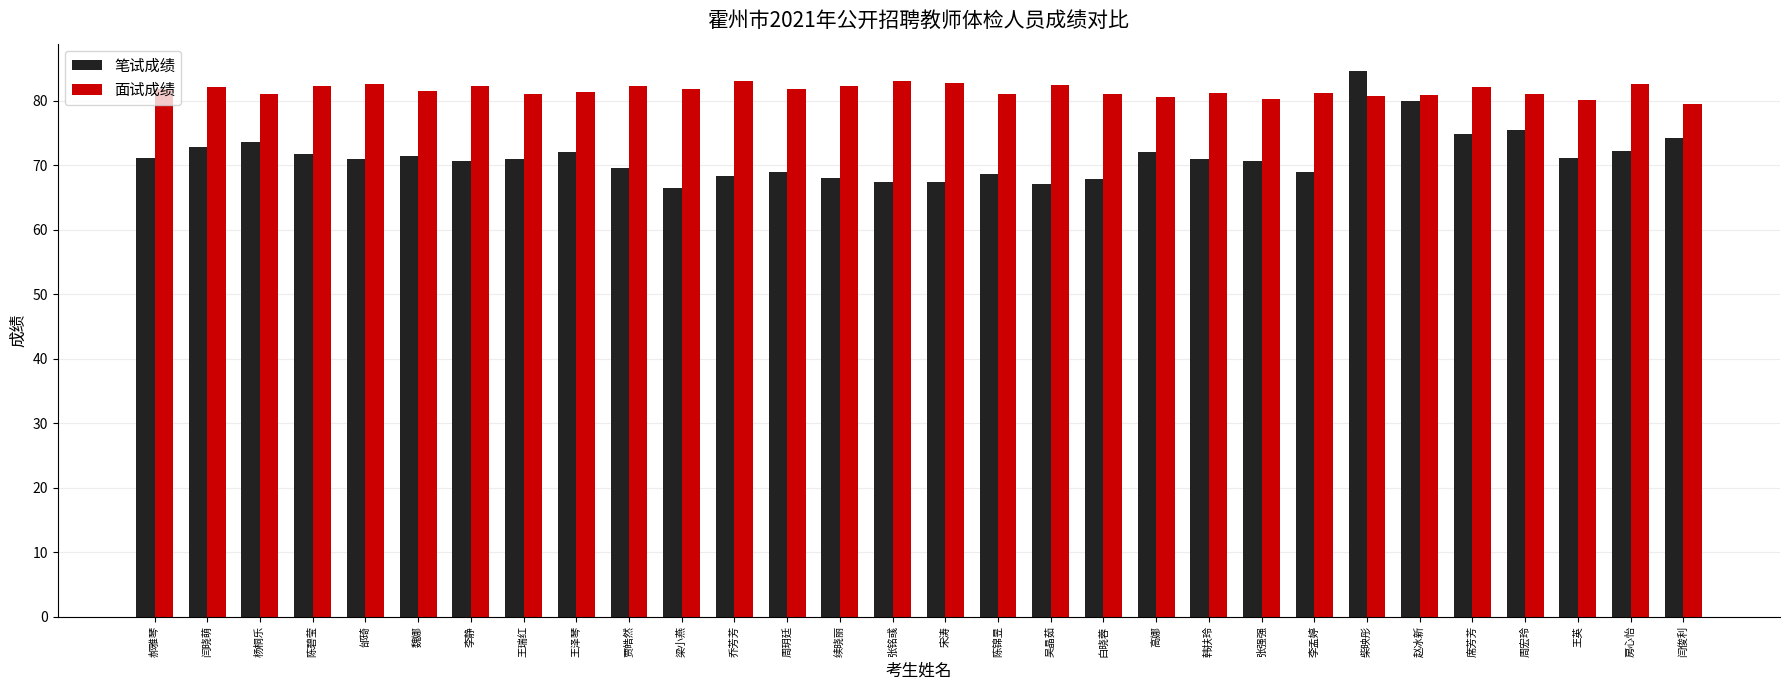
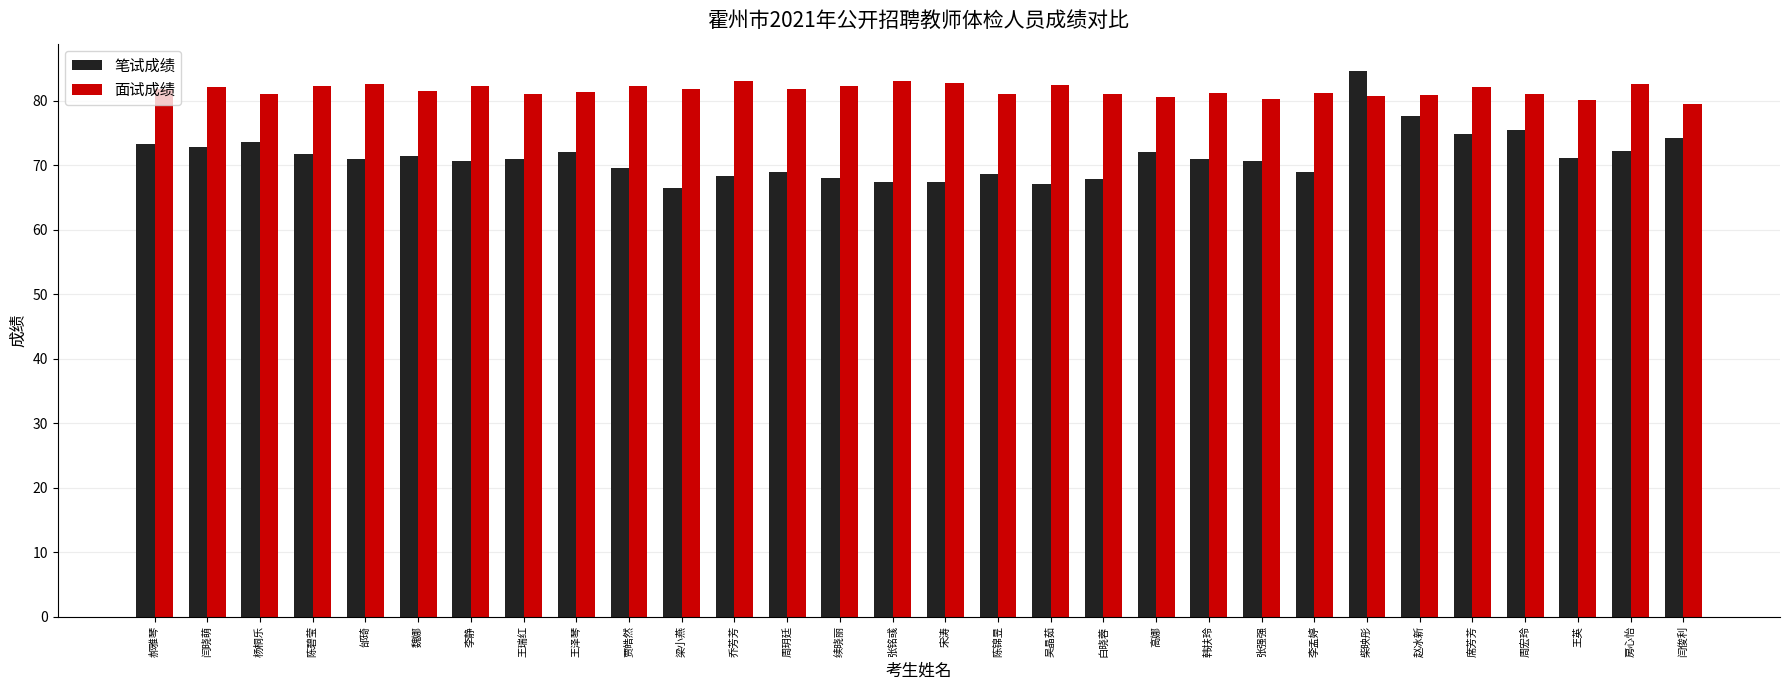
笔试成绩, 郝雅琴: 71 -> 73
笔试成绩, 赵冰新: 80 -> 78
